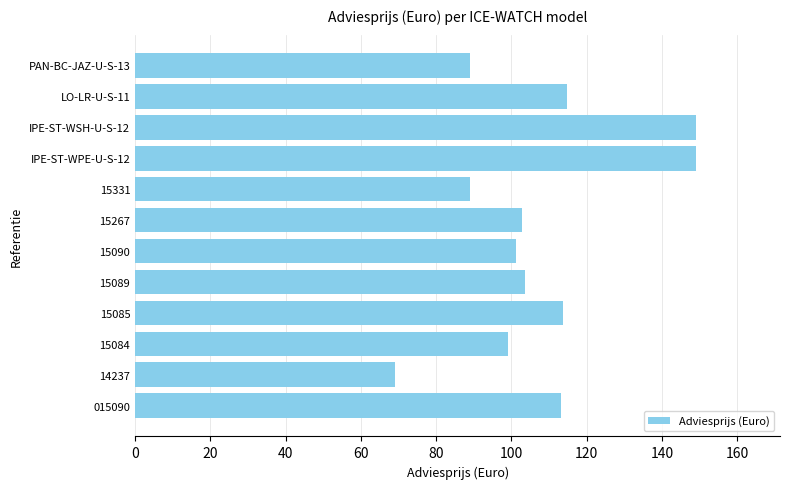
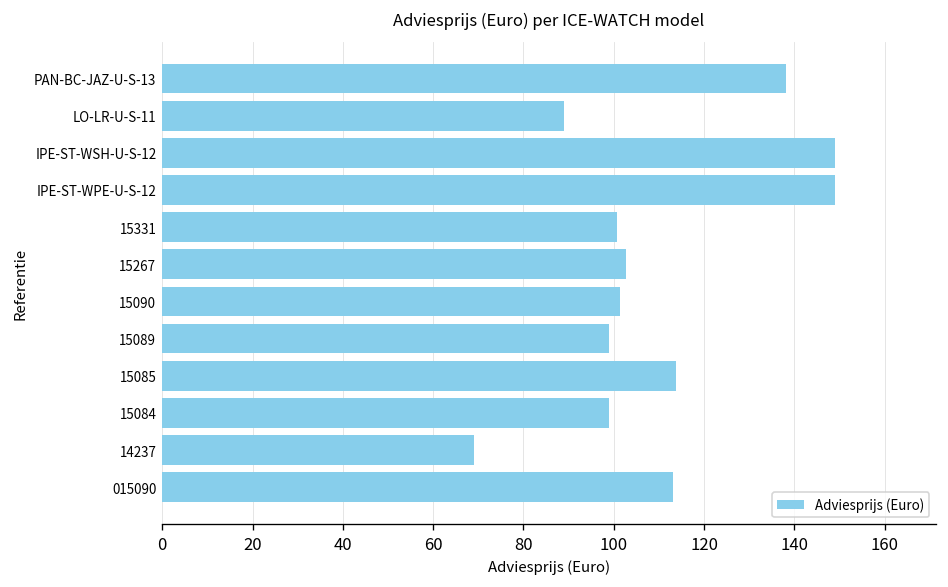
PAN-BC-JAZ-U-S-13: 89 -> 138
LO-LR-U-S-11: 115 -> 89
15331: 89 -> 101
15089: 104 -> 99
